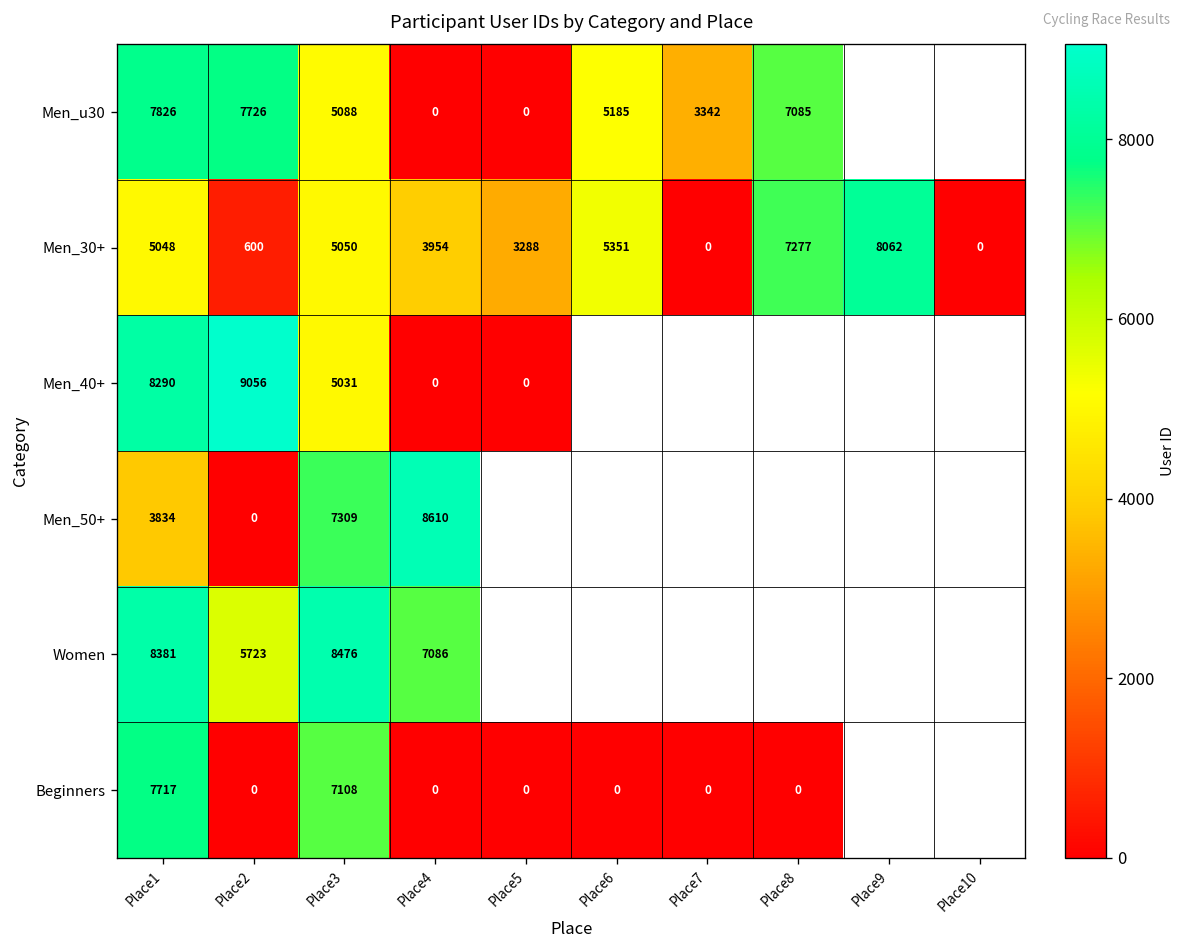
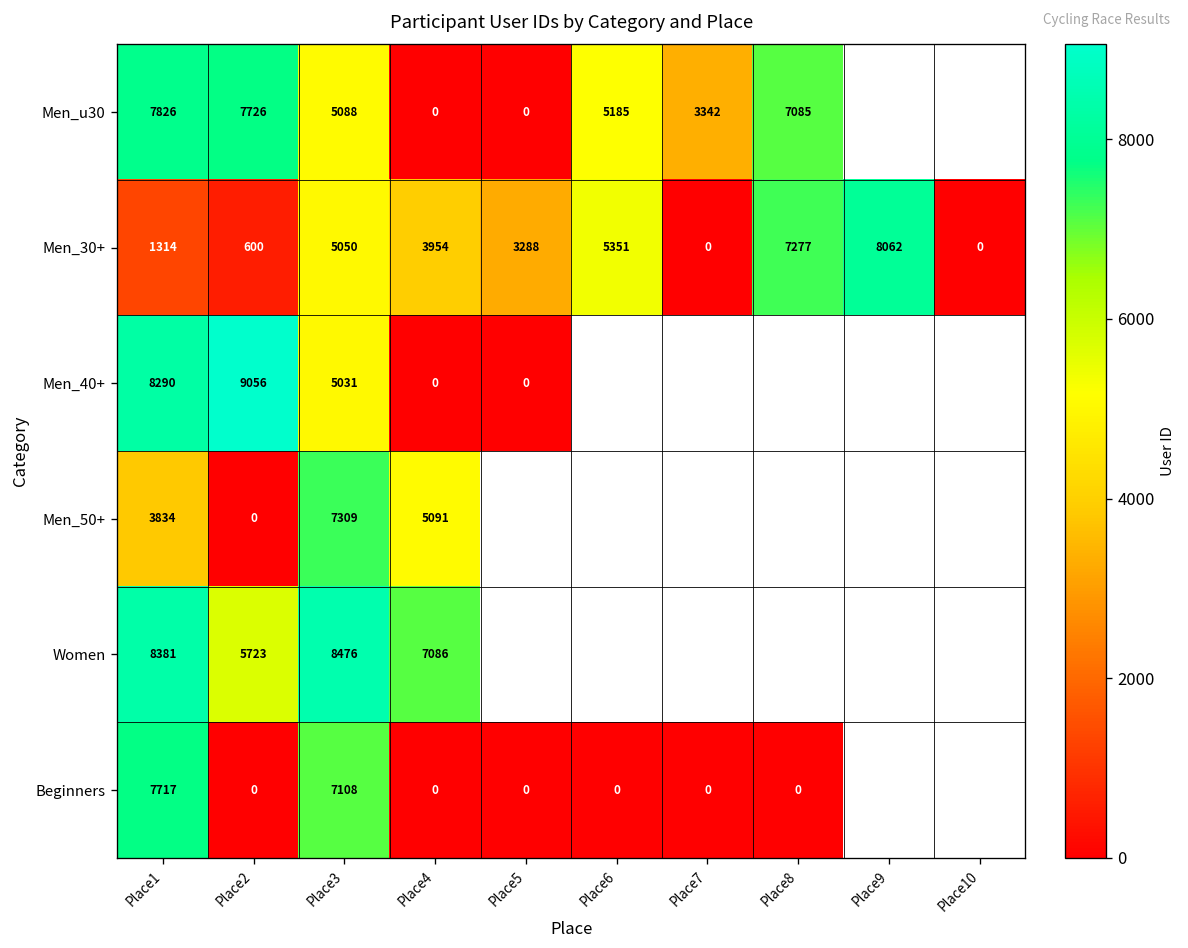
Men_30+, Place1: 5048 -> 1314
Men_50+, Place4: 8610 -> 5091
